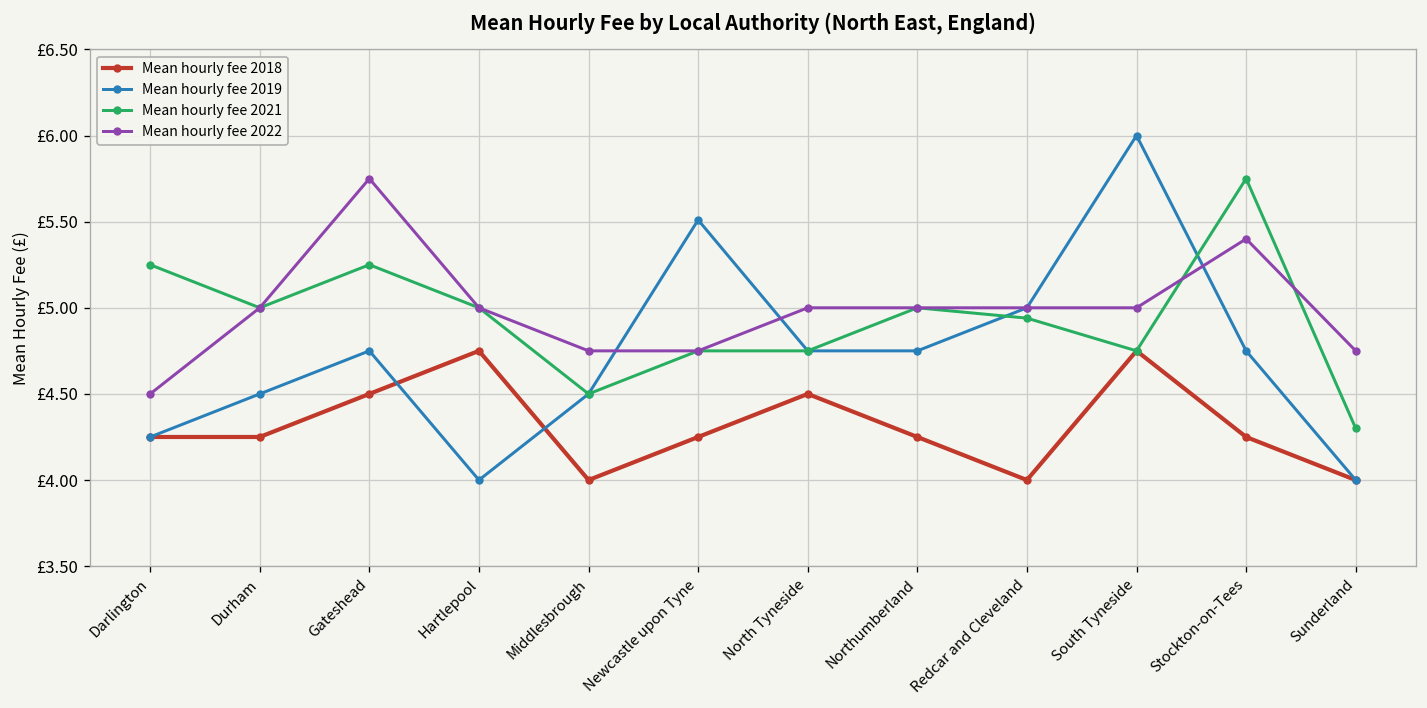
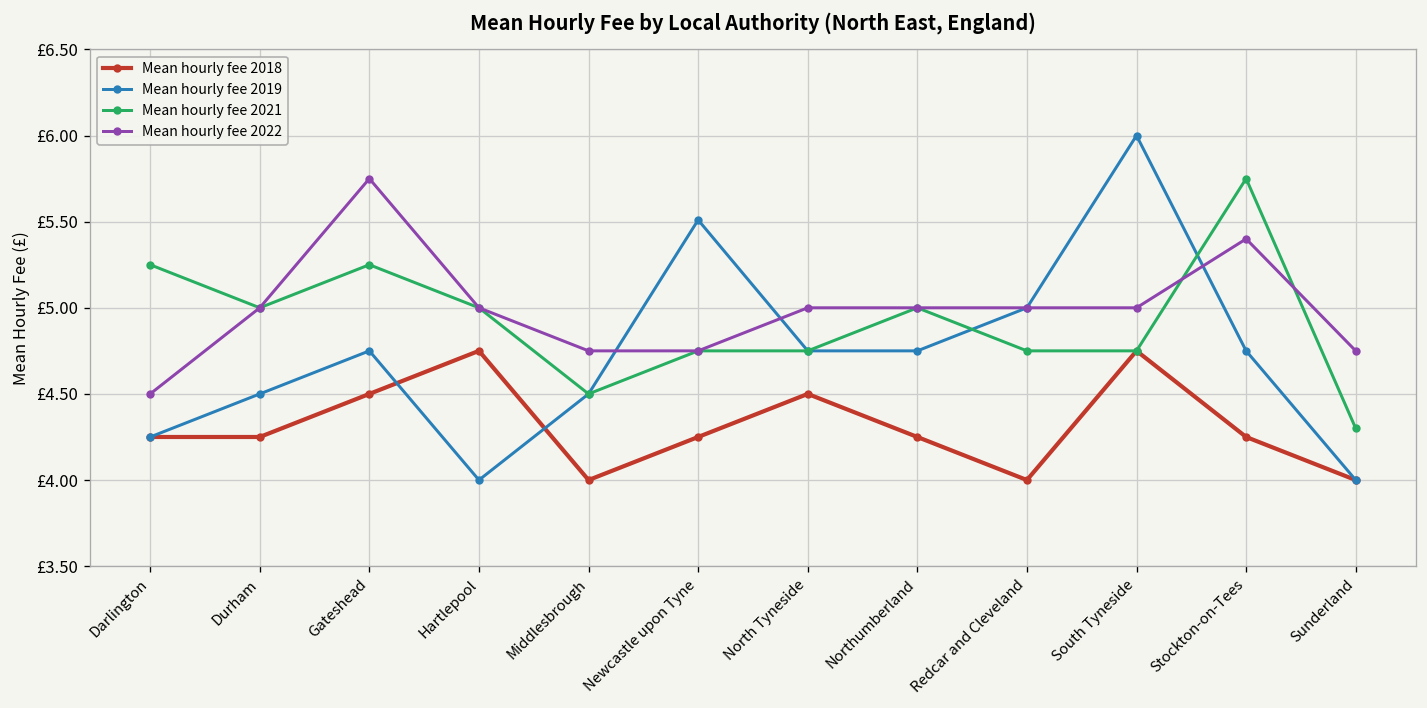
Mean hourly fee 2021, Redcar and Cleveland: £4.94 -> £4.75
